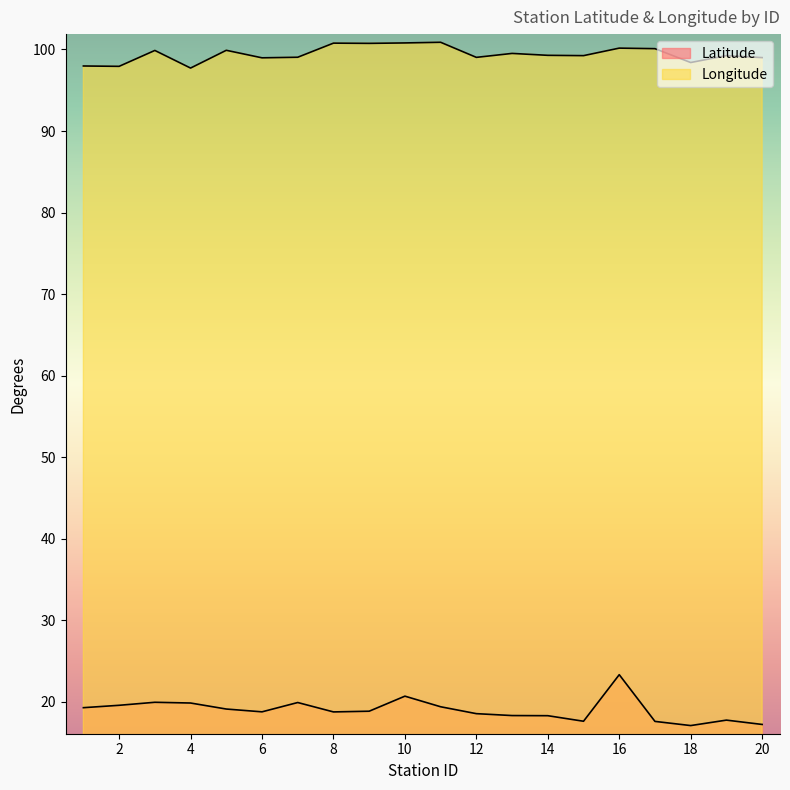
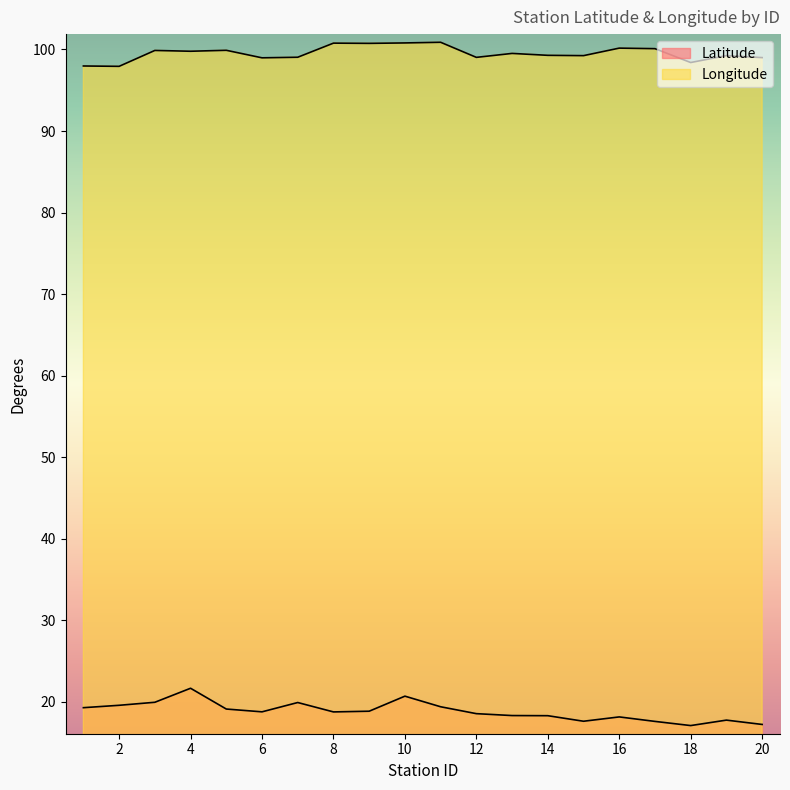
Latitude, 4: 20 -> 22
Longitude, 4: 98 -> 100
Latitude, 16: 23 -> 18
